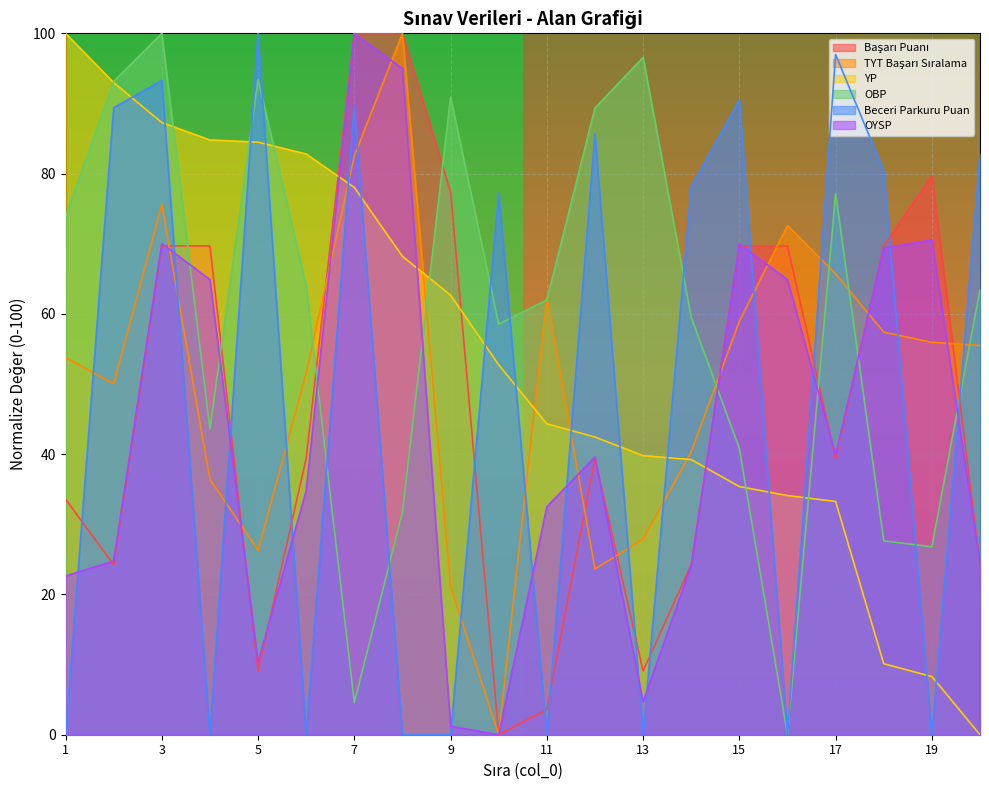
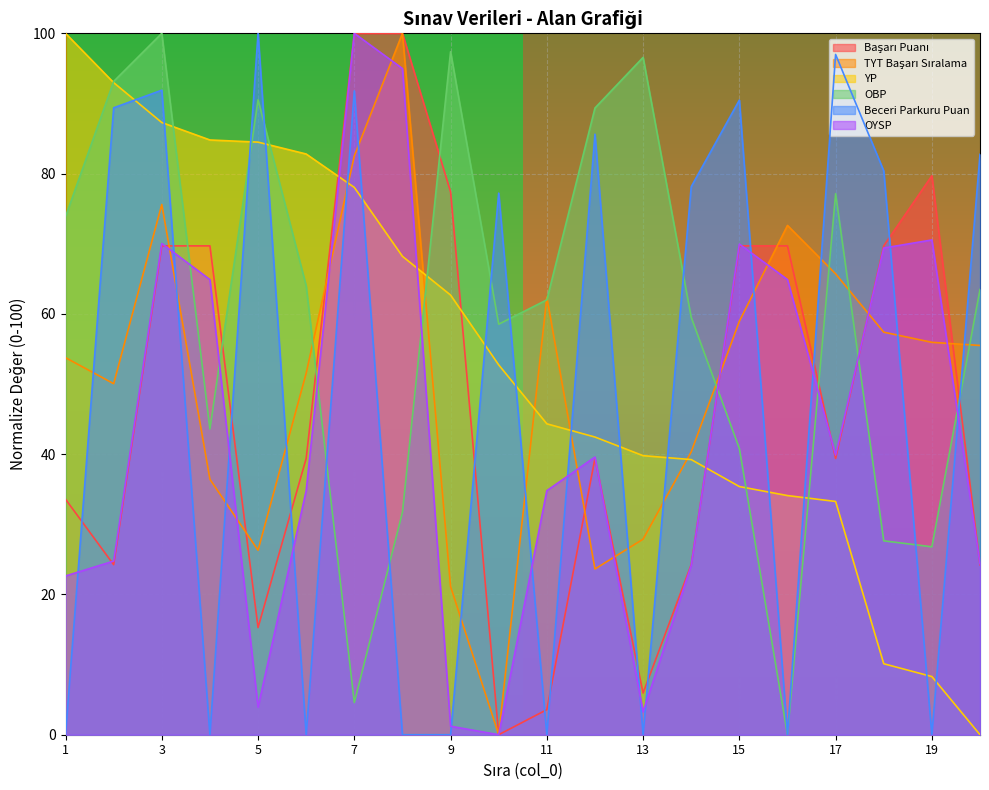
Beceri Parkuru Puan, 3: 93 -> 92
Başarı Puanı, 5: 9 -> 15
OBP, 5: 93 -> 91
OYSP, 5: 10 -> 4
Beceri Parkuru Puan, 7: 90 -> 92
OBP, 9: 91 -> 97
OYSP, 11: 33 -> 35
Başarı Puanı, 13: 9 -> 6
OYSP, 13: 5 -> 3
